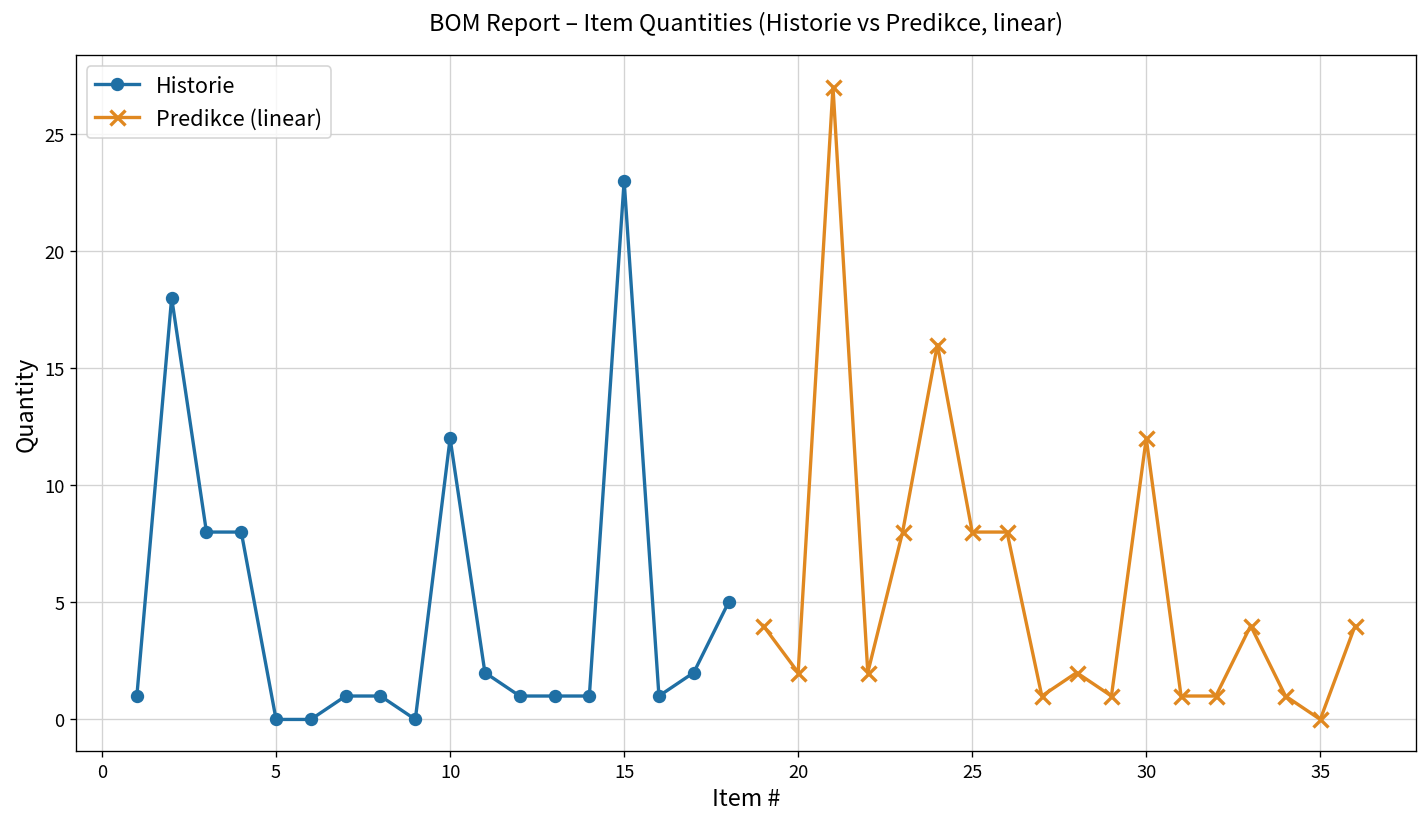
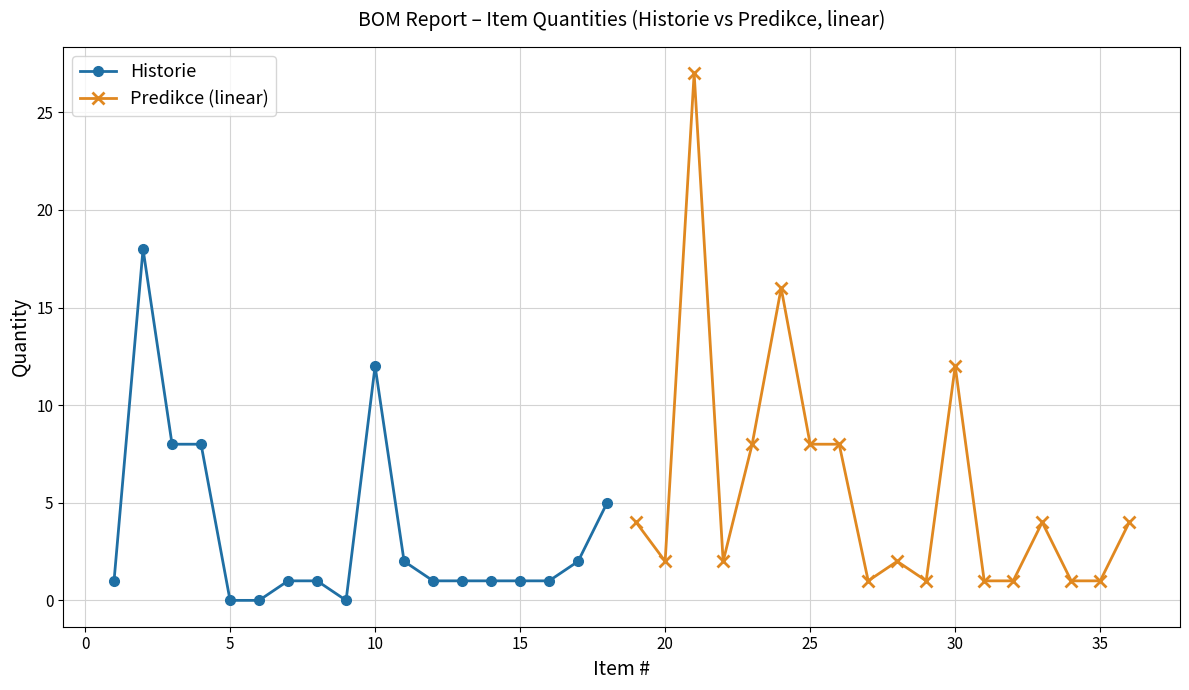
Historie, 15: 23 -> 1
Predikce (linear), 35: 0 -> 1
